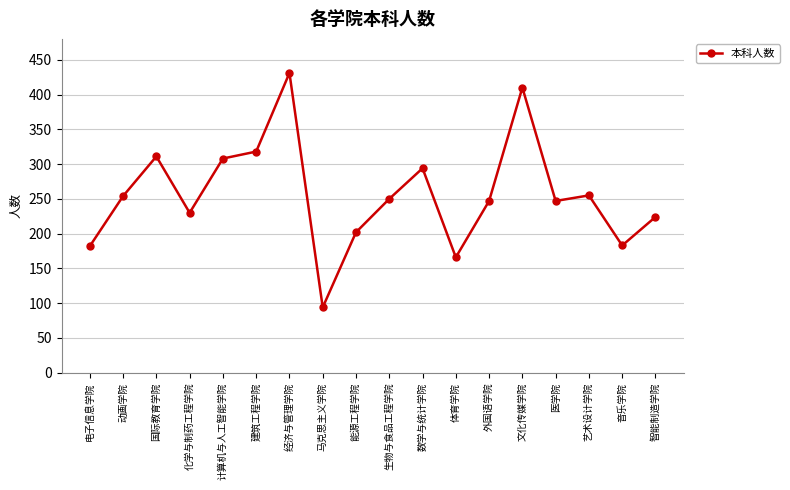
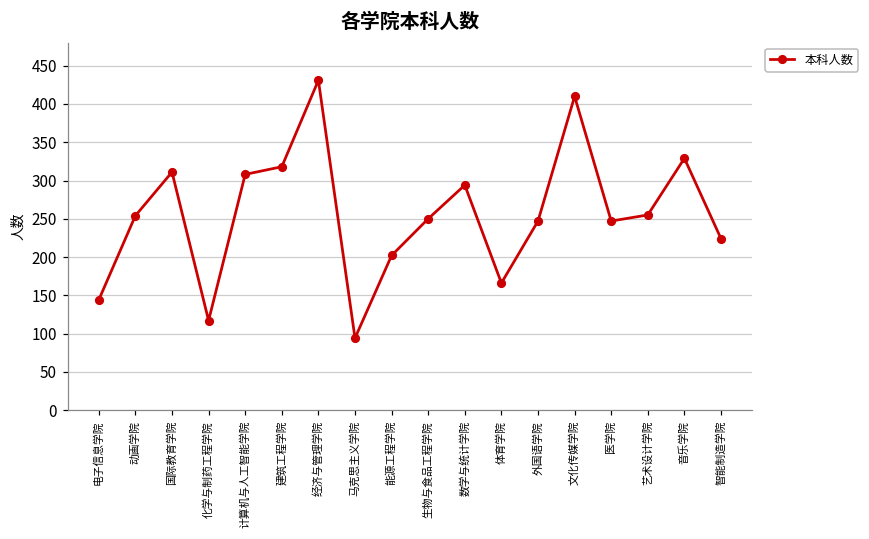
电子信息学院: 180 -> 140
化学与制药工程学院: 230 -> 120
音乐学院: 180 -> 330
